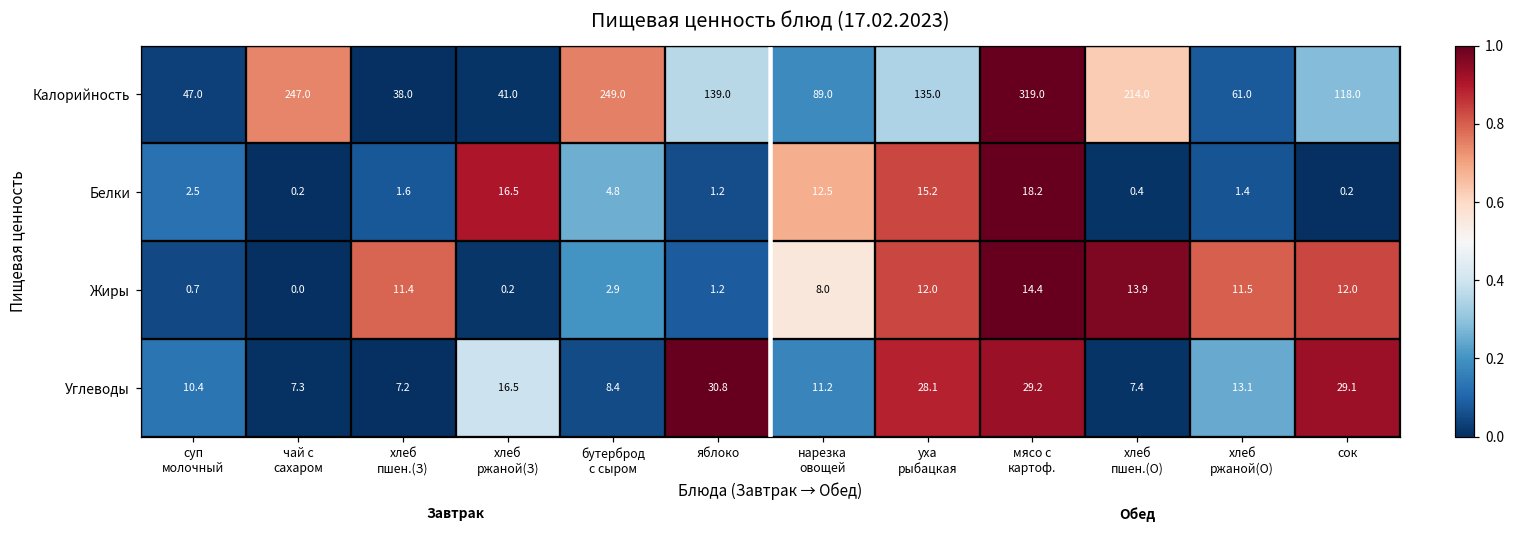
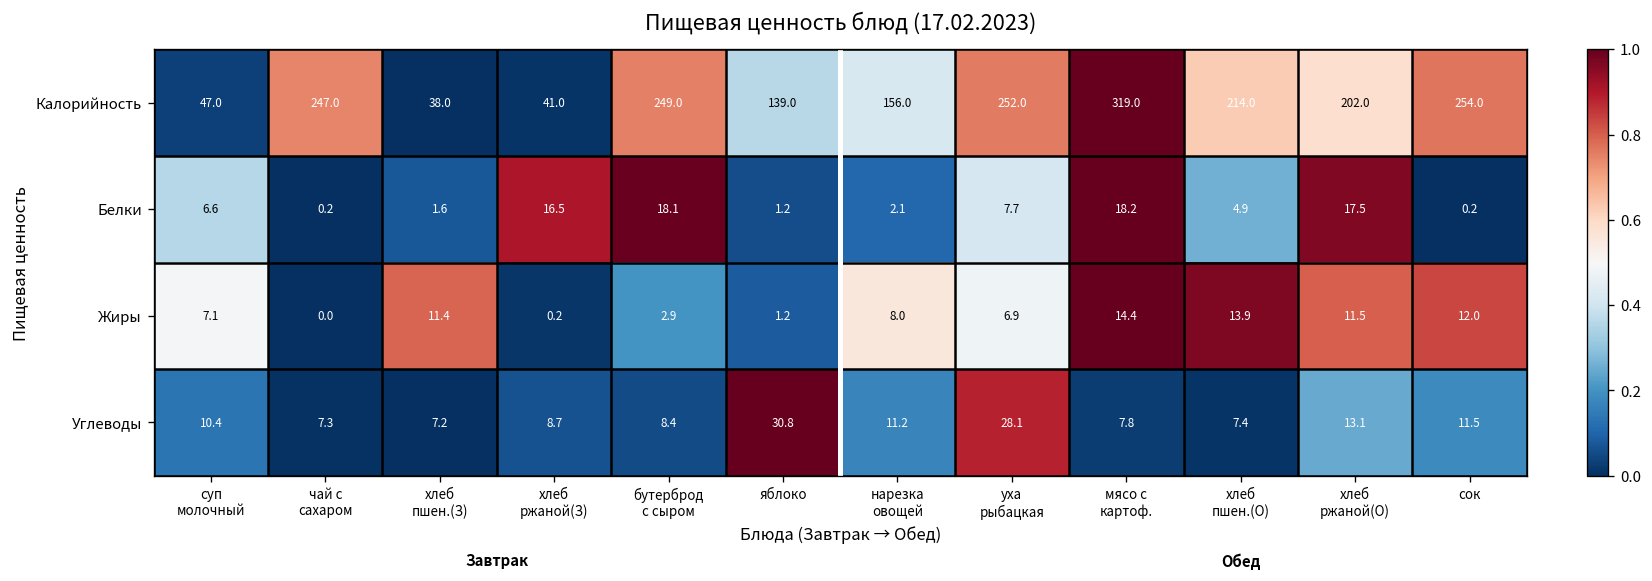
Калорийность, нарезка овощей: 89.0 -> 156.0
Калорийность, уха рыбацкая: 135.0 -> 252.0
Калорийность, хлеб ржаной(О): 61.0 -> 202.0
Калорийность, сок: 118.0 -> 254.0
Белки, суп молочный: 2.5 -> 6.6
Белки, бутерброд с сыром: 4.8 -> 18.1
Белки, нарезка овощей: 12.5 -> 2.1
Белки, уха рыбацкая: 15.2 -> 7.7
Белки, хлеб пшен.(О): 0.4 -> 4.9
Белки, хлеб ржаной(О): 1.4 -> 17.5
Жиры, суп молочный: 0.7 -> 7.1
Жиры, уха рыбацкая: 12.0 -> 6.9
Углеводы, хлеб ржаной(З): 16.5 -> 8.7
Углеводы, мясо с картоф.: 29.2 -> 7.8
Углеводы, сок: 29.1 -> 11.5
